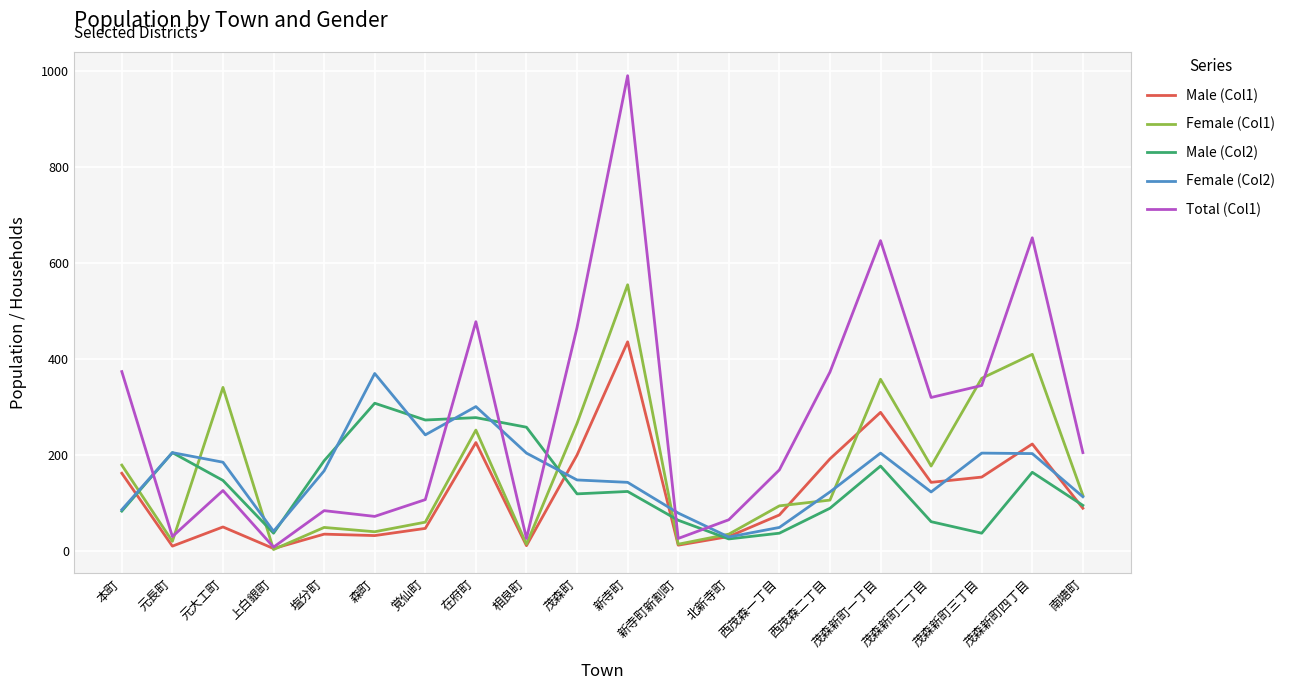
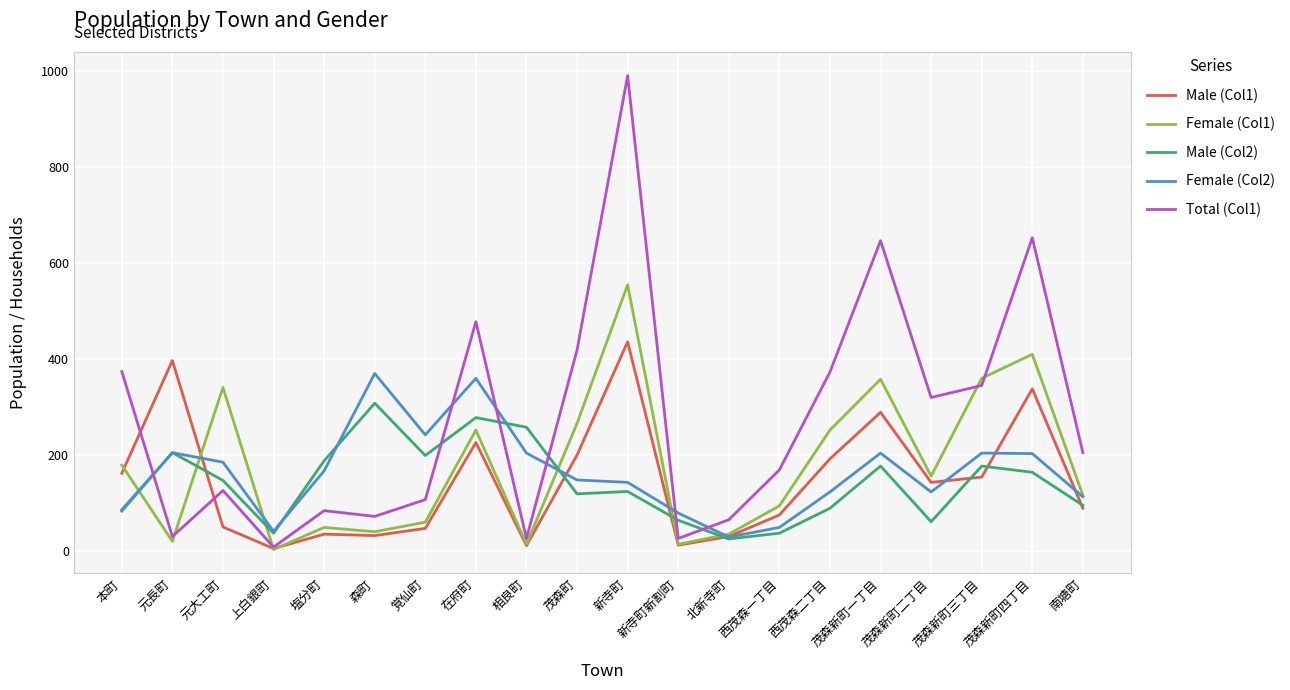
Male (Col1), 元長町: 10 -> 400
Male (Col2), 覚仙町: 270 -> 200
Female (Col2), 在府町: 300 -> 360
Total (Col1), 茂森町: 470 -> 420
Female (Col1), 西茂森二丁目: 110 -> 250
Female (Col1), 茂森新町二丁目: 180 -> 160
Male (Col2), 茂森新町三丁目: 40 -> 180
Male (Col1), 茂森新町四丁目: 220 -> 340
